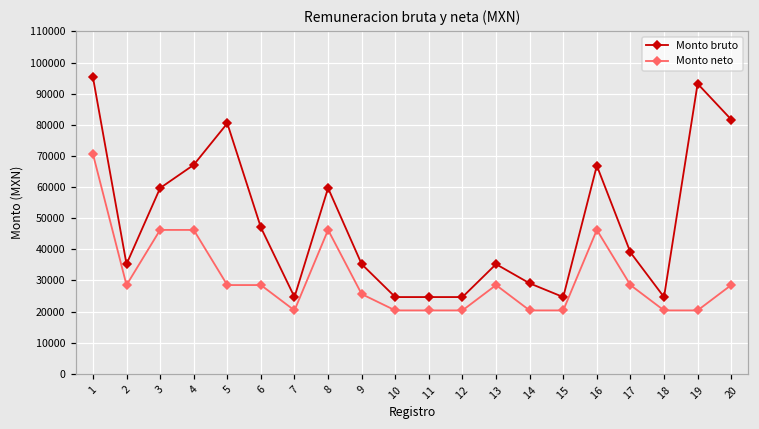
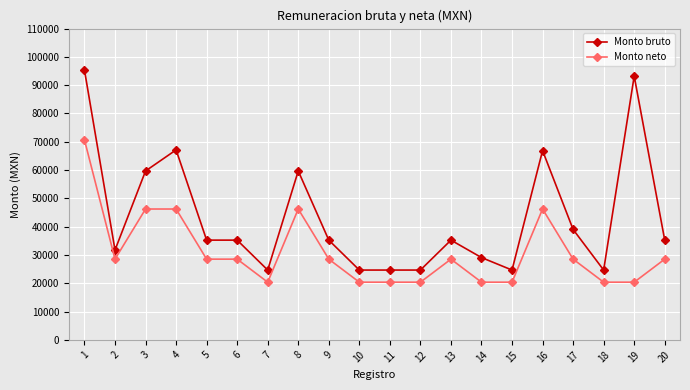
Monto bruto, 2: 35000 -> 32000
Monto bruto, 5: 80000 -> 35000
Monto bruto, 6: 47000 -> 35000
Monto neto, 9: 26000 -> 29000
Monto bruto, 20: 82000 -> 35000
